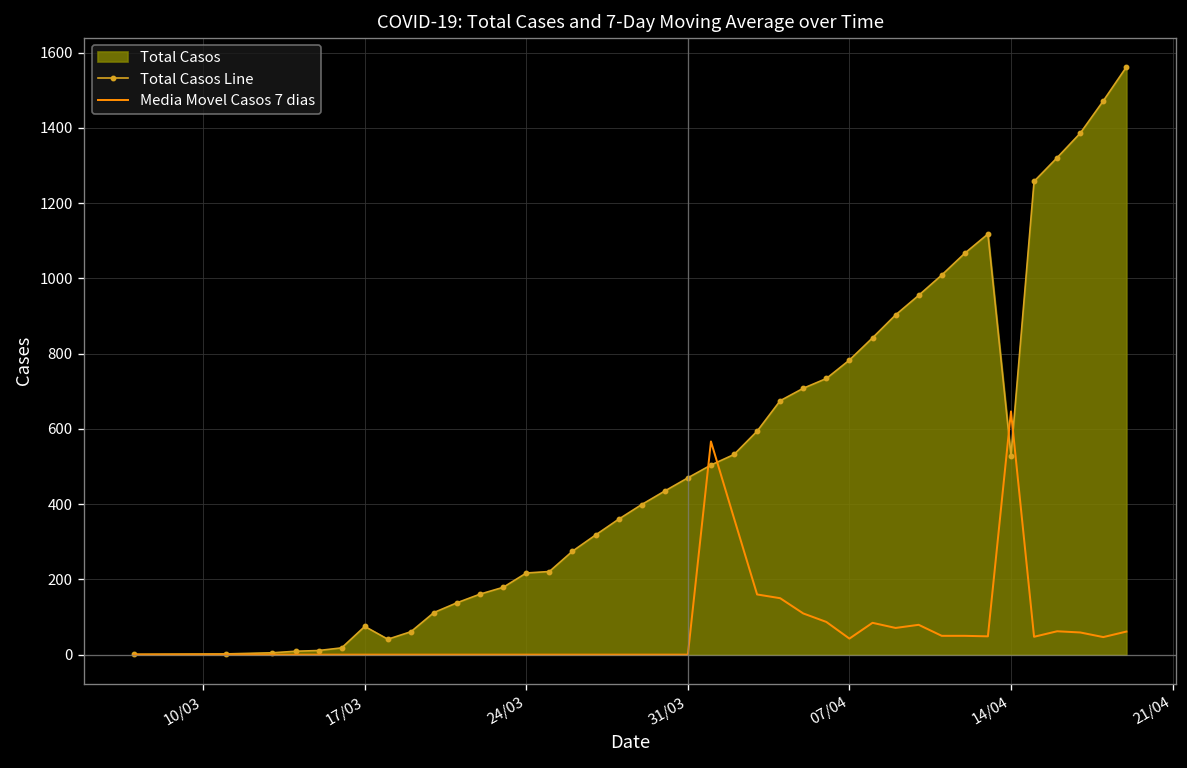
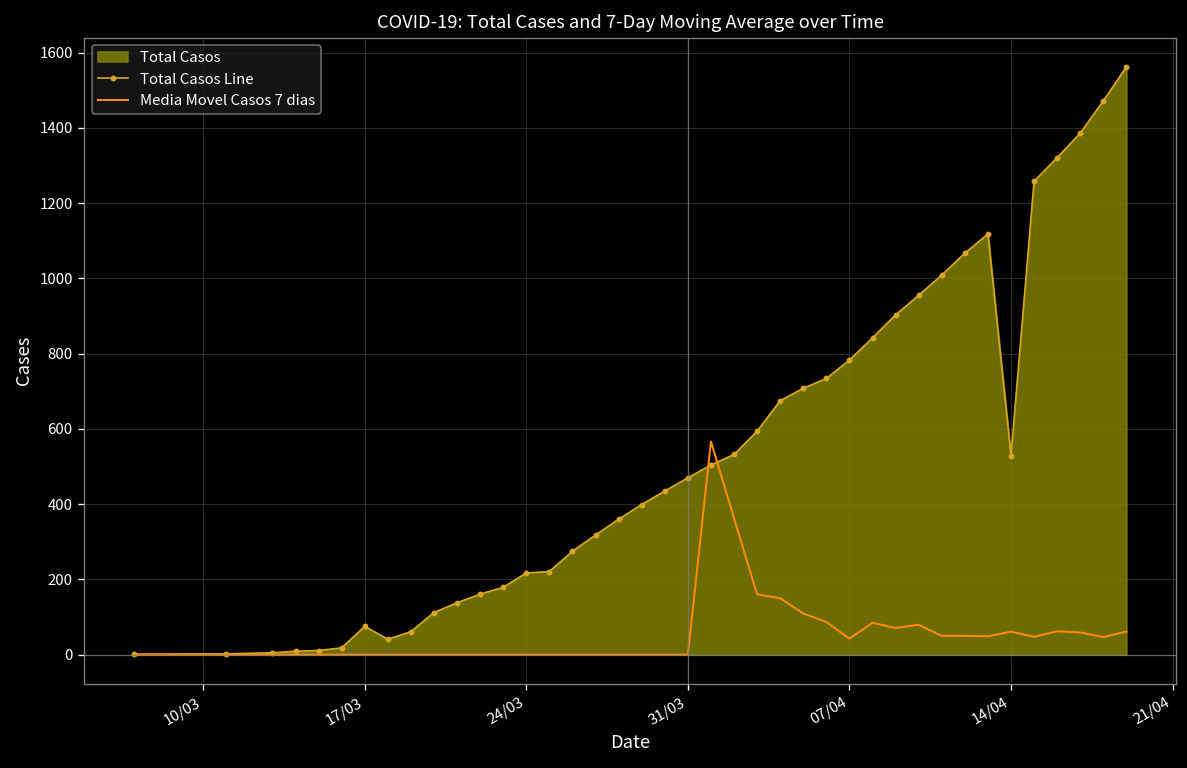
Media Movel Casos 7 dias, 14/04: 650 -> 60
